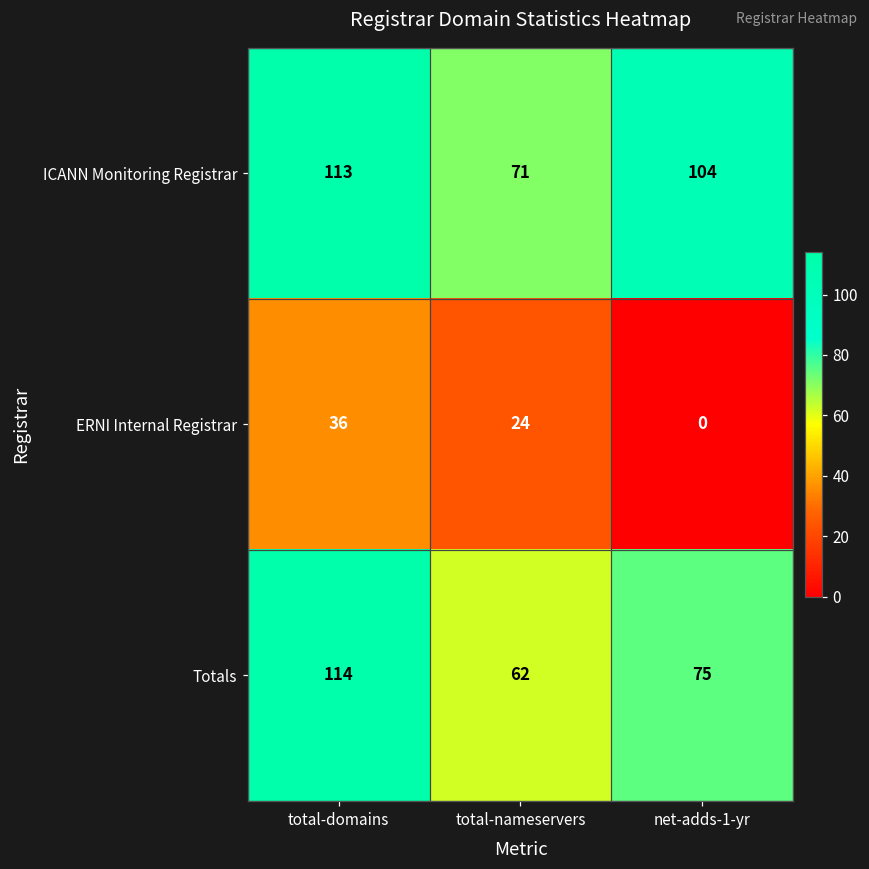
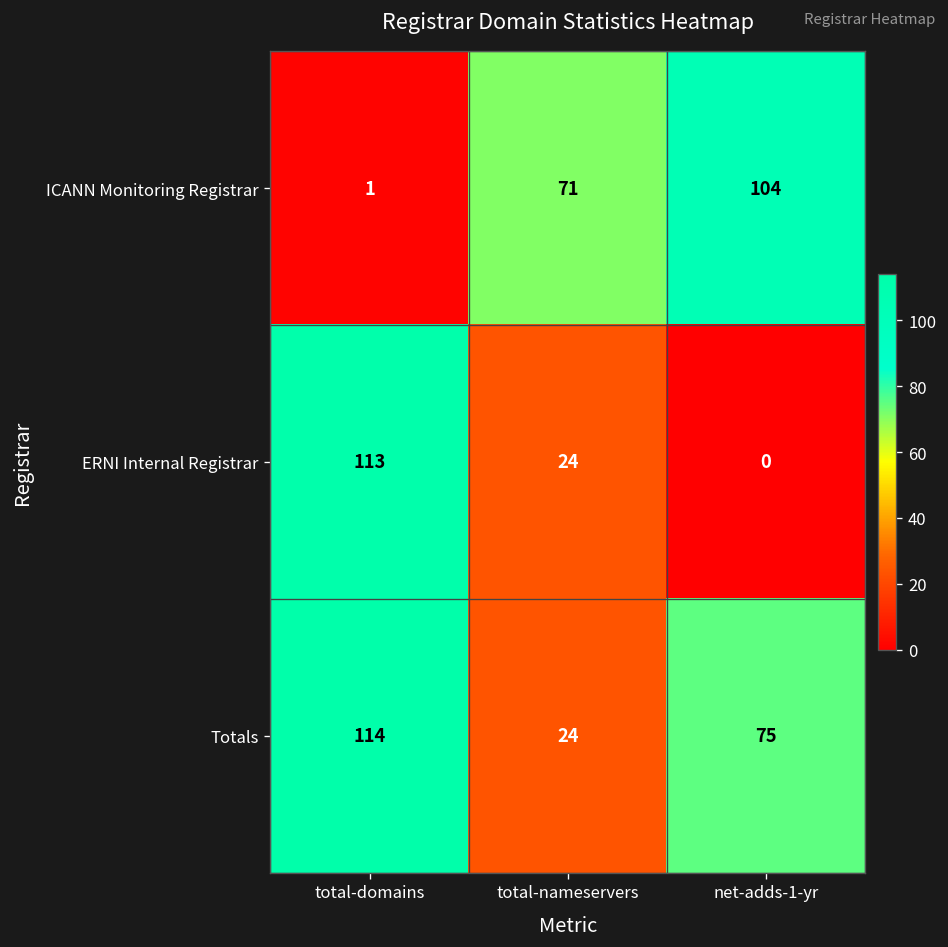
ICANN Monitoring Registrar, total-domains: 113 -> 1
ERNI Internal Registrar, total-domains: 36 -> 113
Totals, total-nameservers: 62 -> 24
